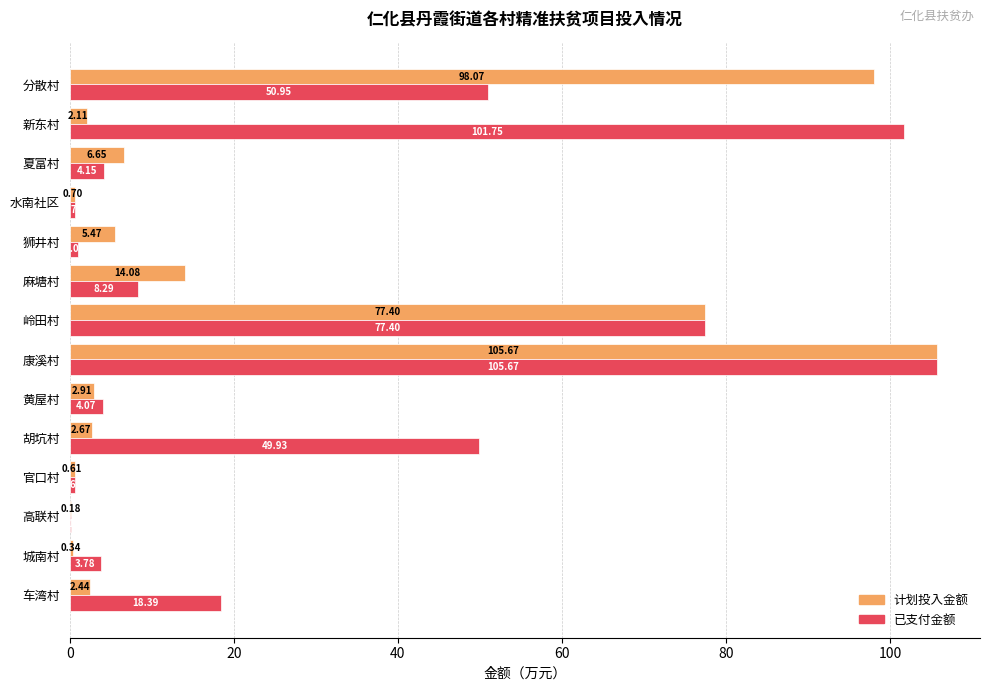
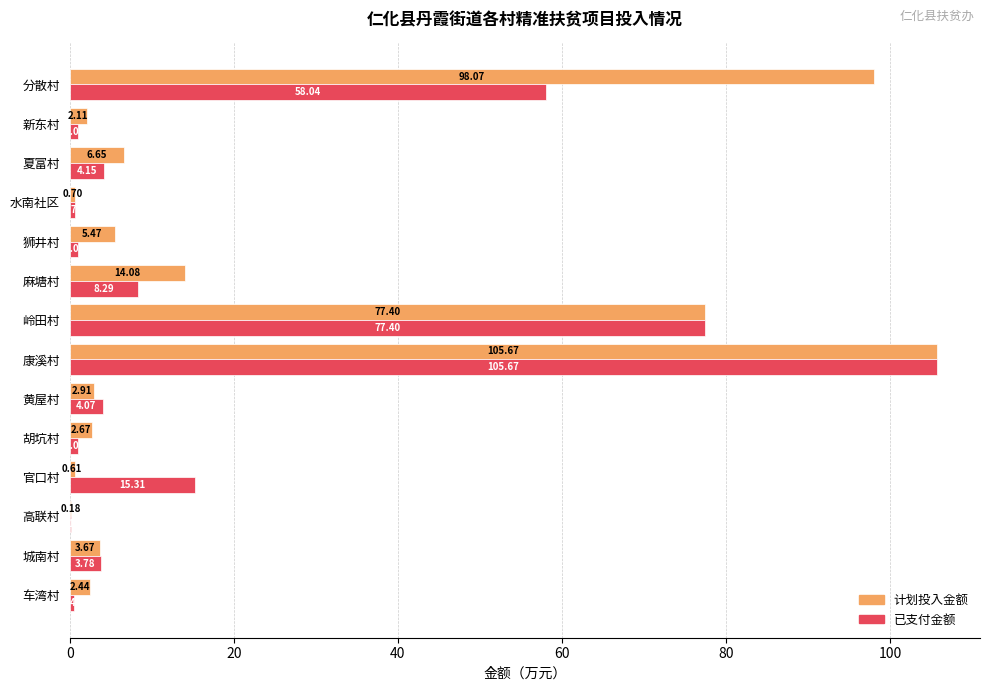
已支付金额, 分散村: 50.95 -> 58.04
已支付金额, 新东村: 102 -> 1
已支付金额, 胡坑村: 50 -> 1
已支付金额, 官口村: 1 -> 15
计划投入金额, 城南村: 0.34 -> 3.67
已支付金额, 车湾村: 18 -> 0
